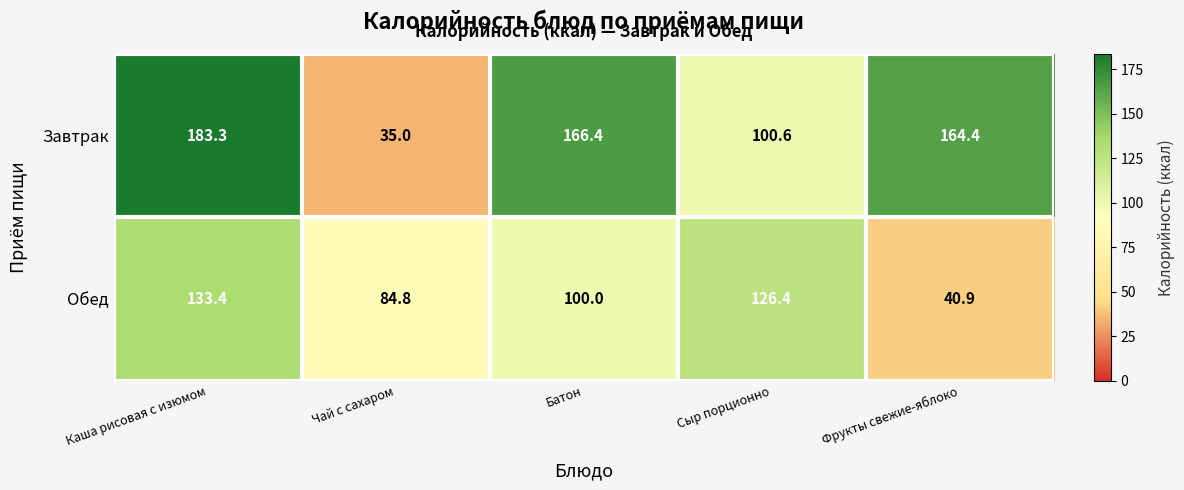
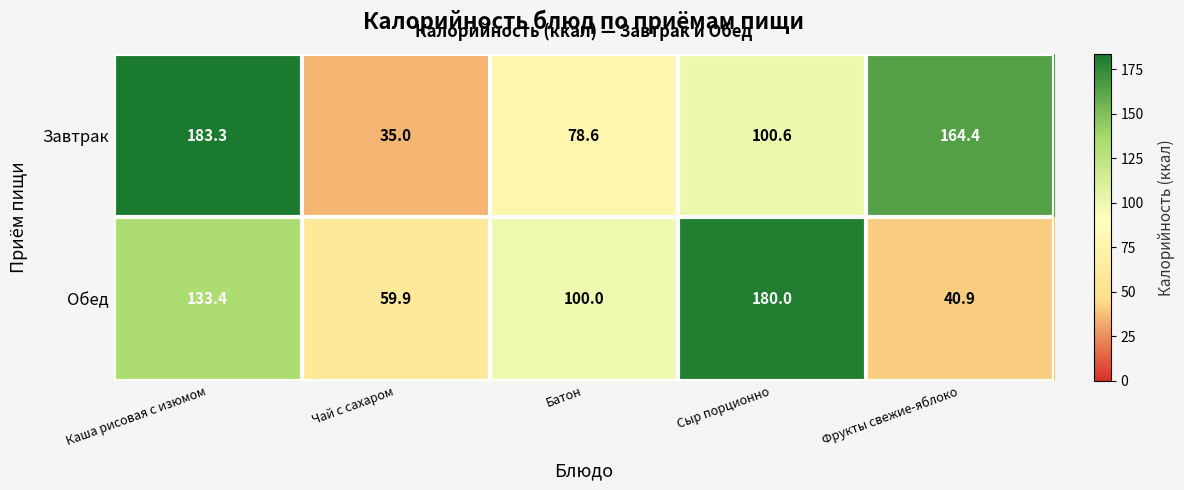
Завтрак, Батон: 166.4 -> 78.6
Обед, Чай с сахаром: 84.8 -> 59.9
Обед, Сыр порционно: 126.4 -> 180.0
